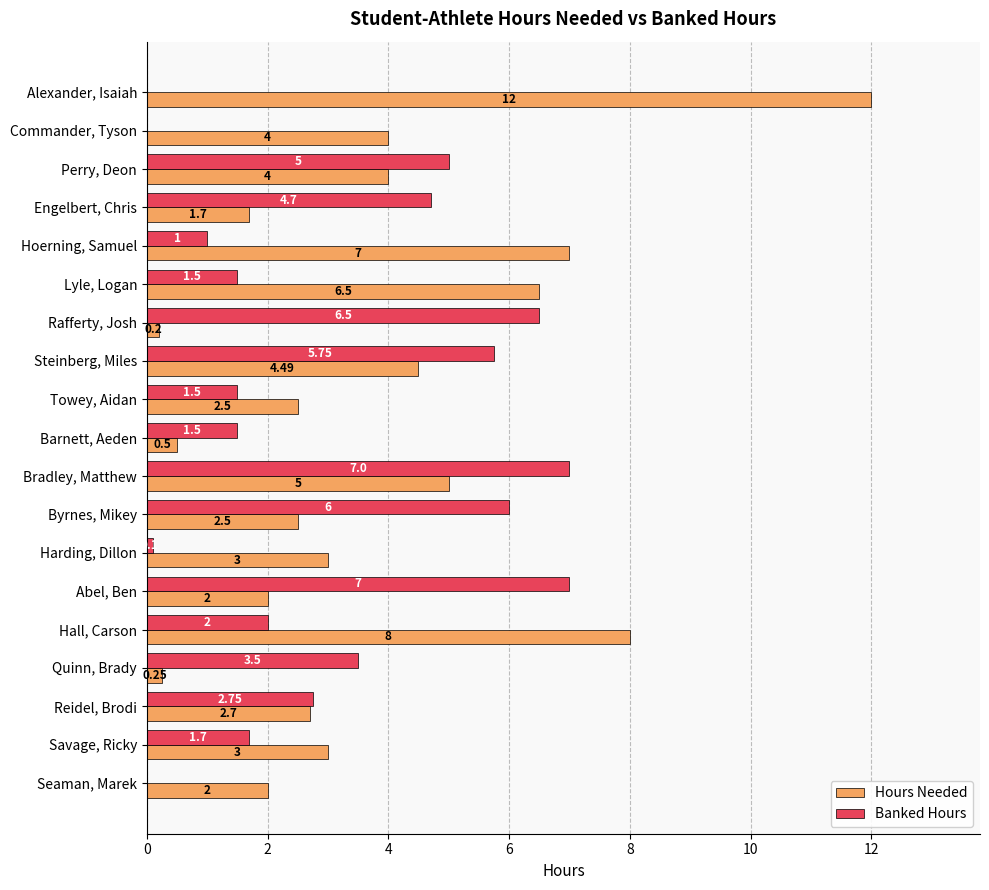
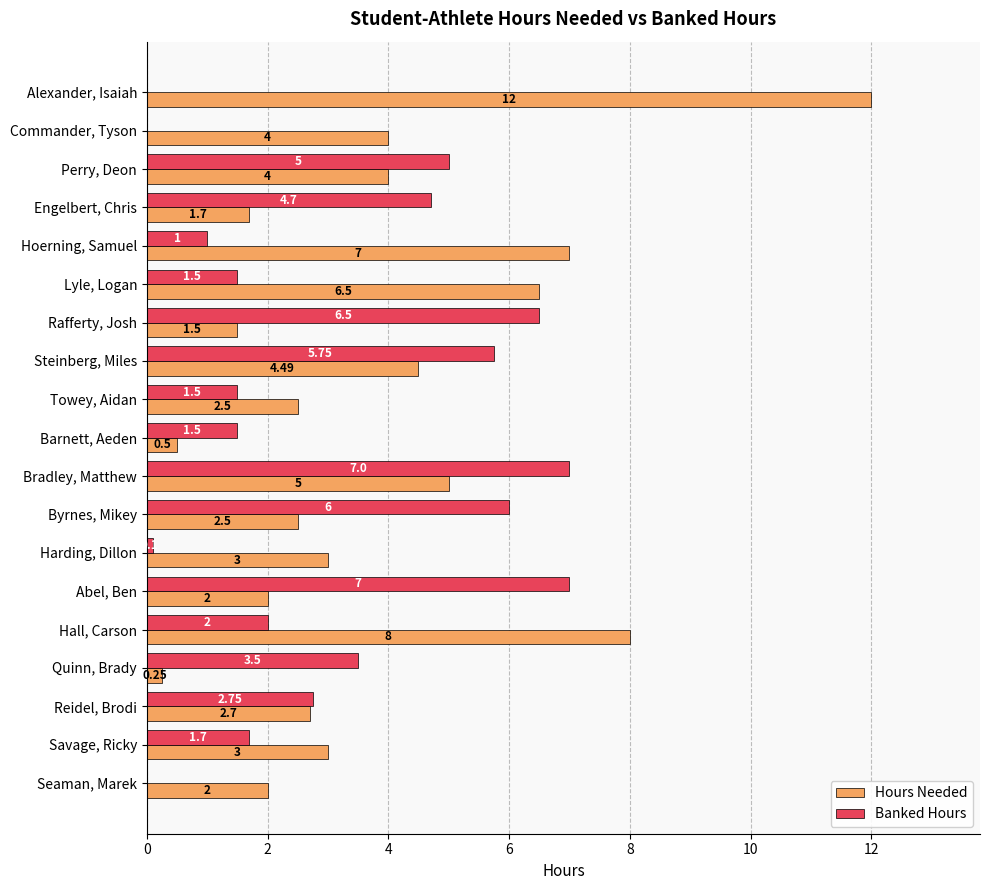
Hours Needed, Rafferty, Josh: 0.2 -> 1.5
